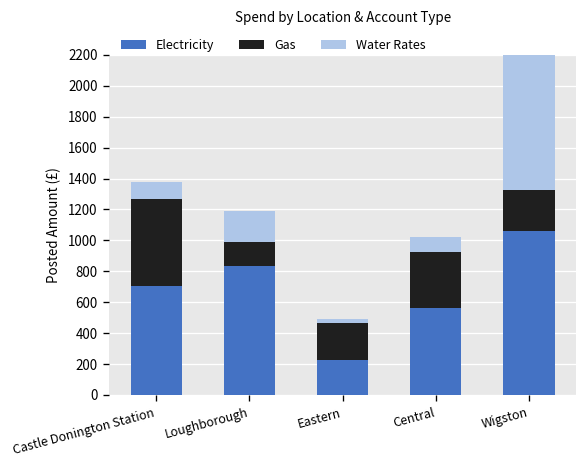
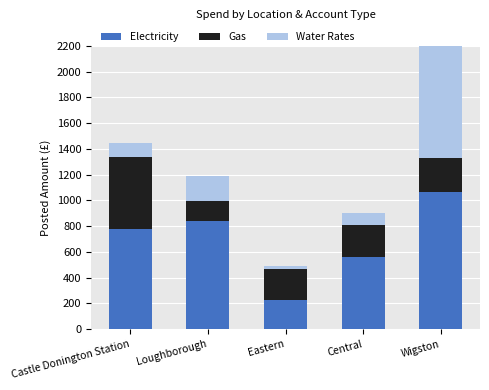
Electricity, Castle Donington Station: 710 -> 770
Gas, Central: 360 -> 250
